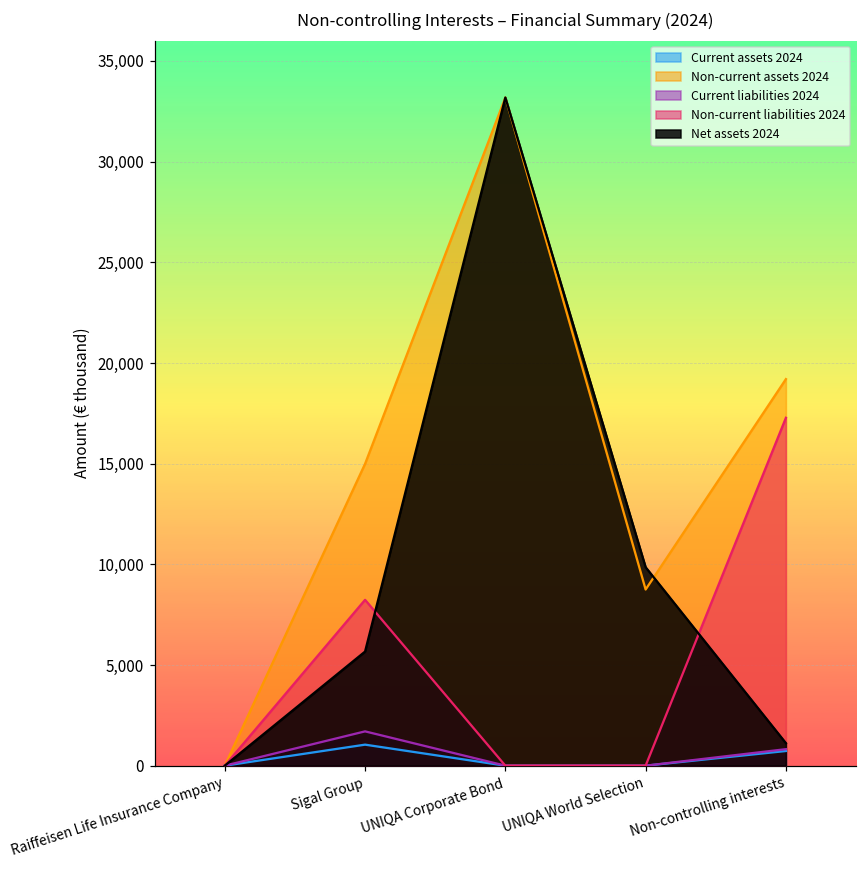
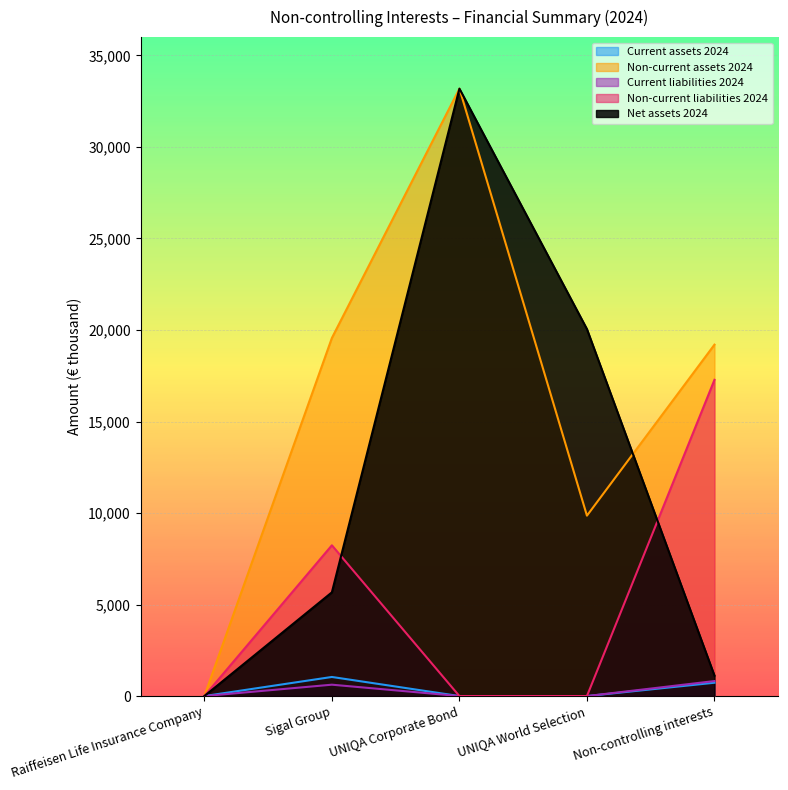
Non-current assets 2024, Sigal Group: 15,000 -> 19,600
Current liabilities 2024, Sigal Group: 1,700 -> 600
Non-current assets 2024, UNIQA World Selection: 8,700 -> 9,900
Net assets 2024, UNIQA World Selection: 9,900 -> 20,000
